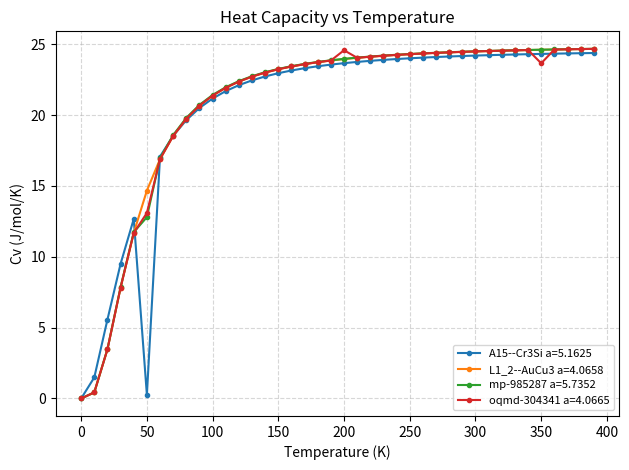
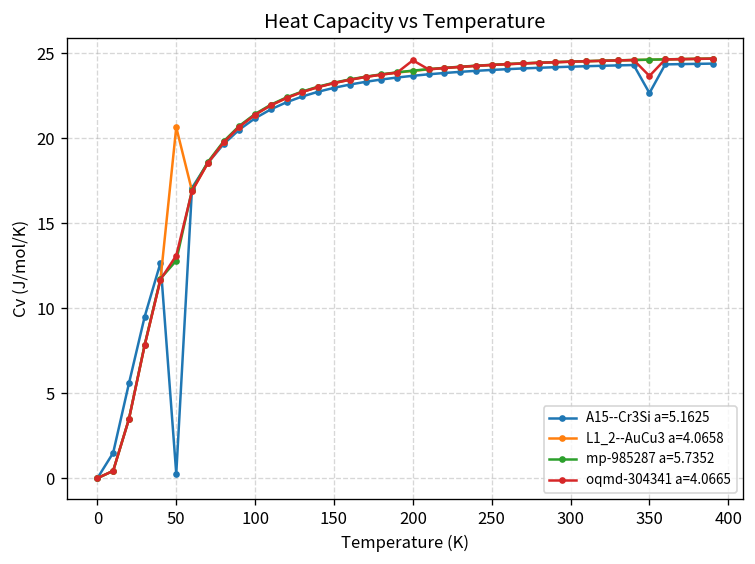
L1_2--AuCu3 a=4.0658, 50: 14.7 -> 20.6
A15--Cr3Si a=5.1625, 350: 24.3 -> 22.7
